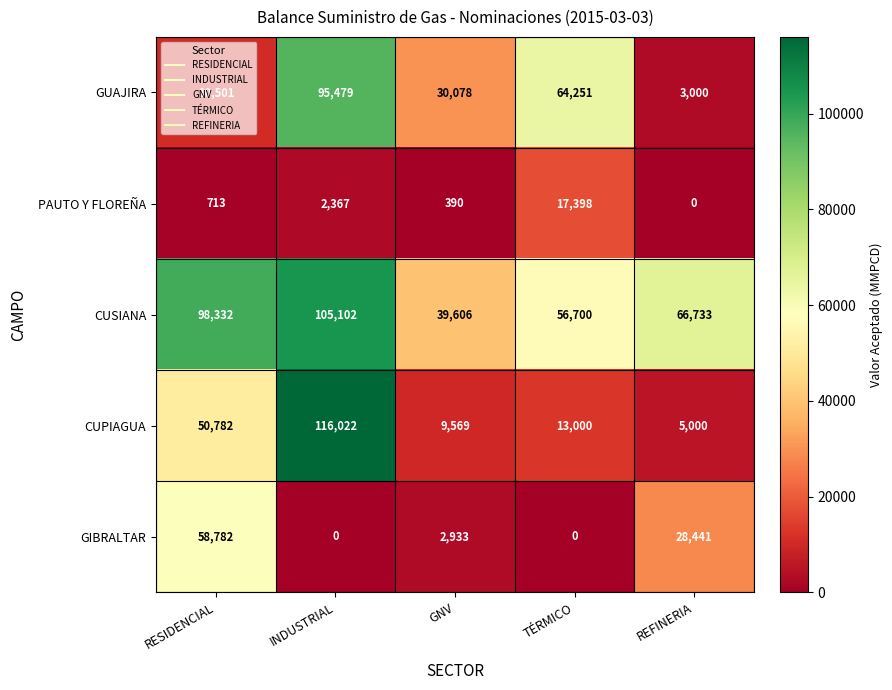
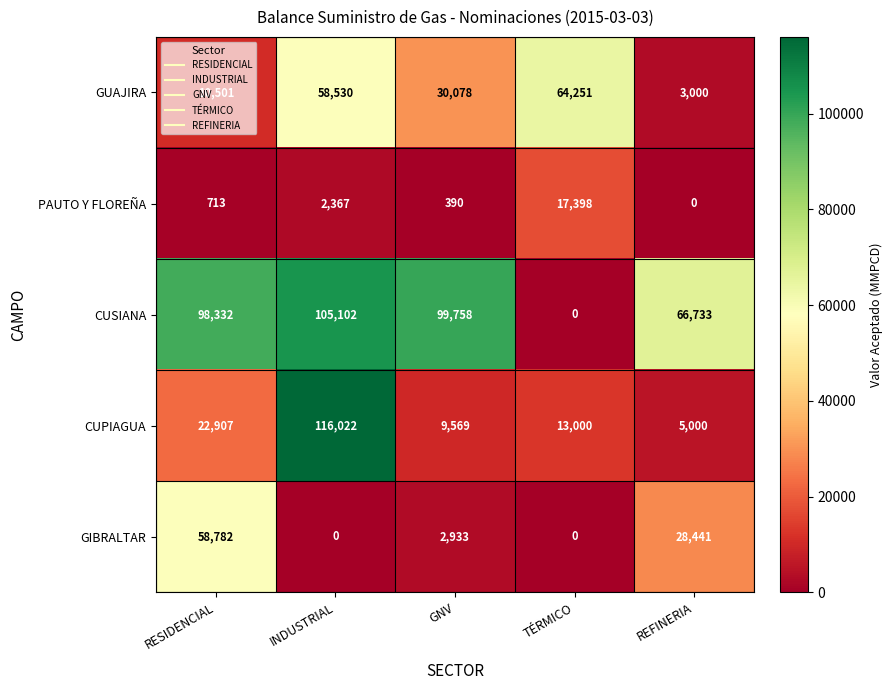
GUAJIRA, INDUSTRIAL: 95,479 -> 58,530
CUSIANA, GNV: 39,606 -> 99,758
CUSIANA, TÉRMICO: 56,700 -> 0
CUPIAGUA, RESIDENCIAL: 50,782 -> 22,907
